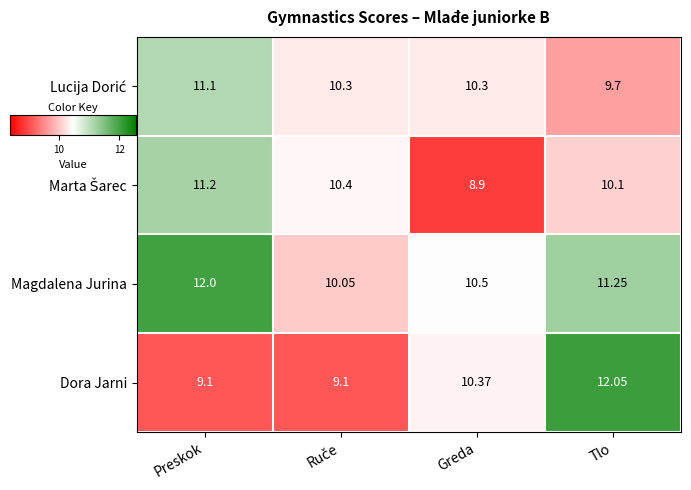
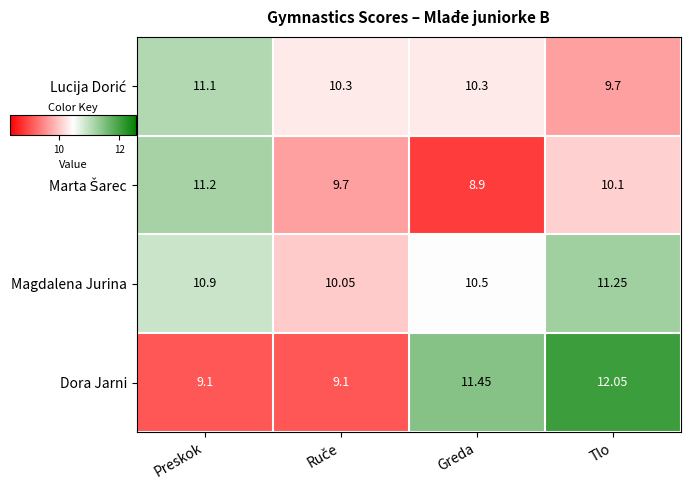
Marta Šarec, Ruče: 10.4 -> 9.7
Magdalena Jurina, Preskok: 12.0 -> 10.9
Dora Jarni, Greda: 10.37 -> 11.45
